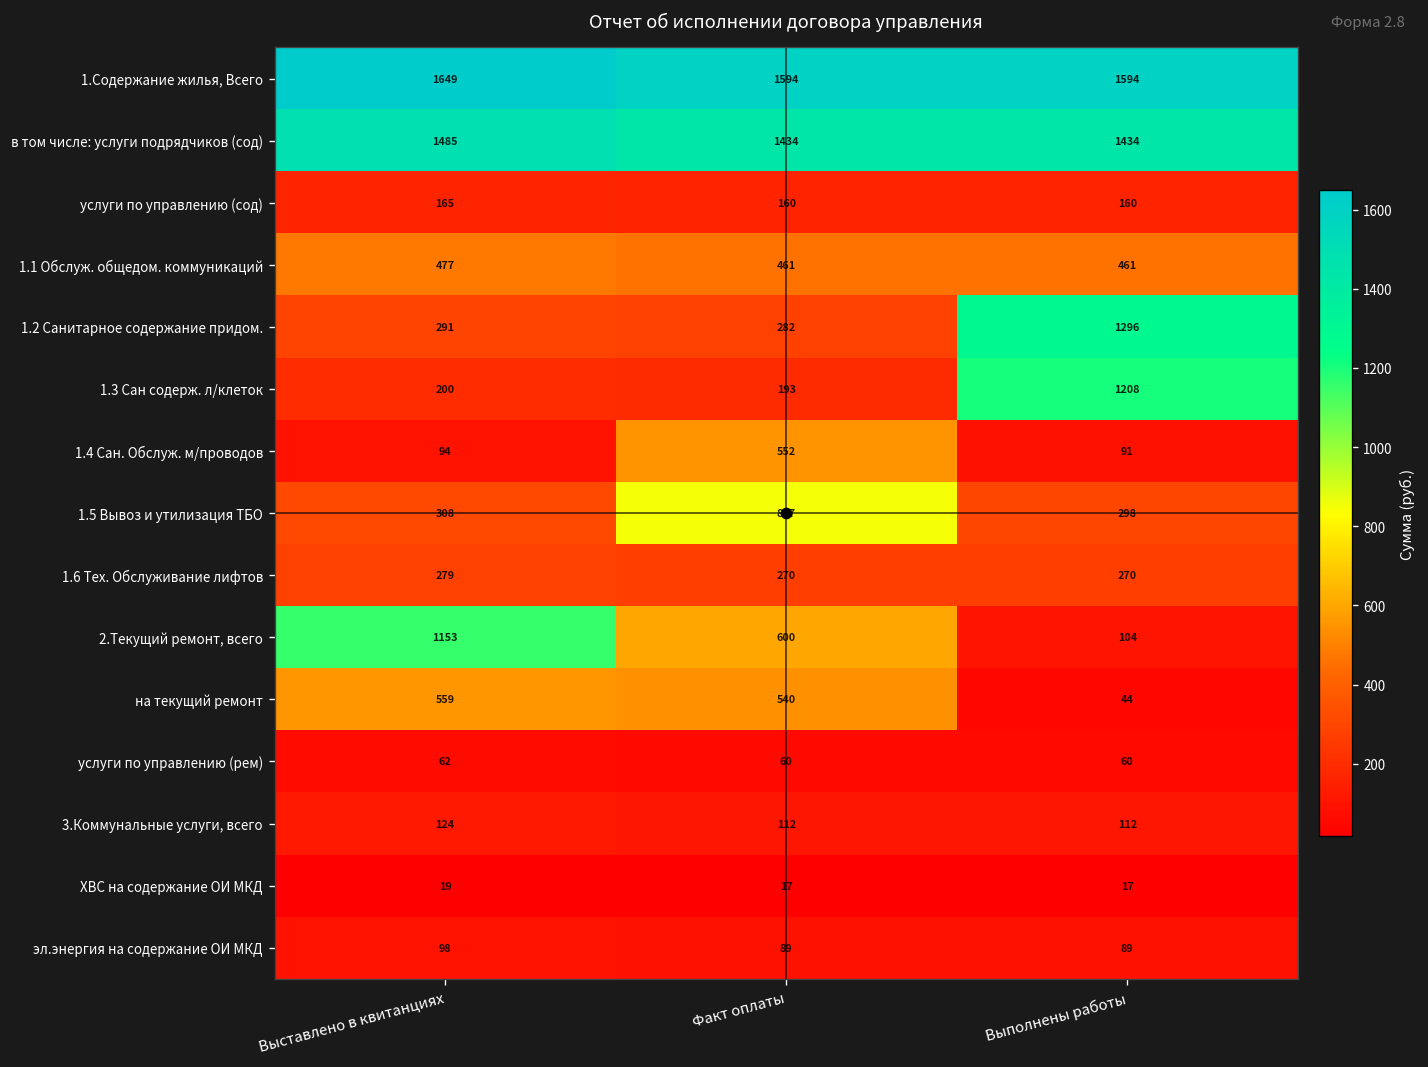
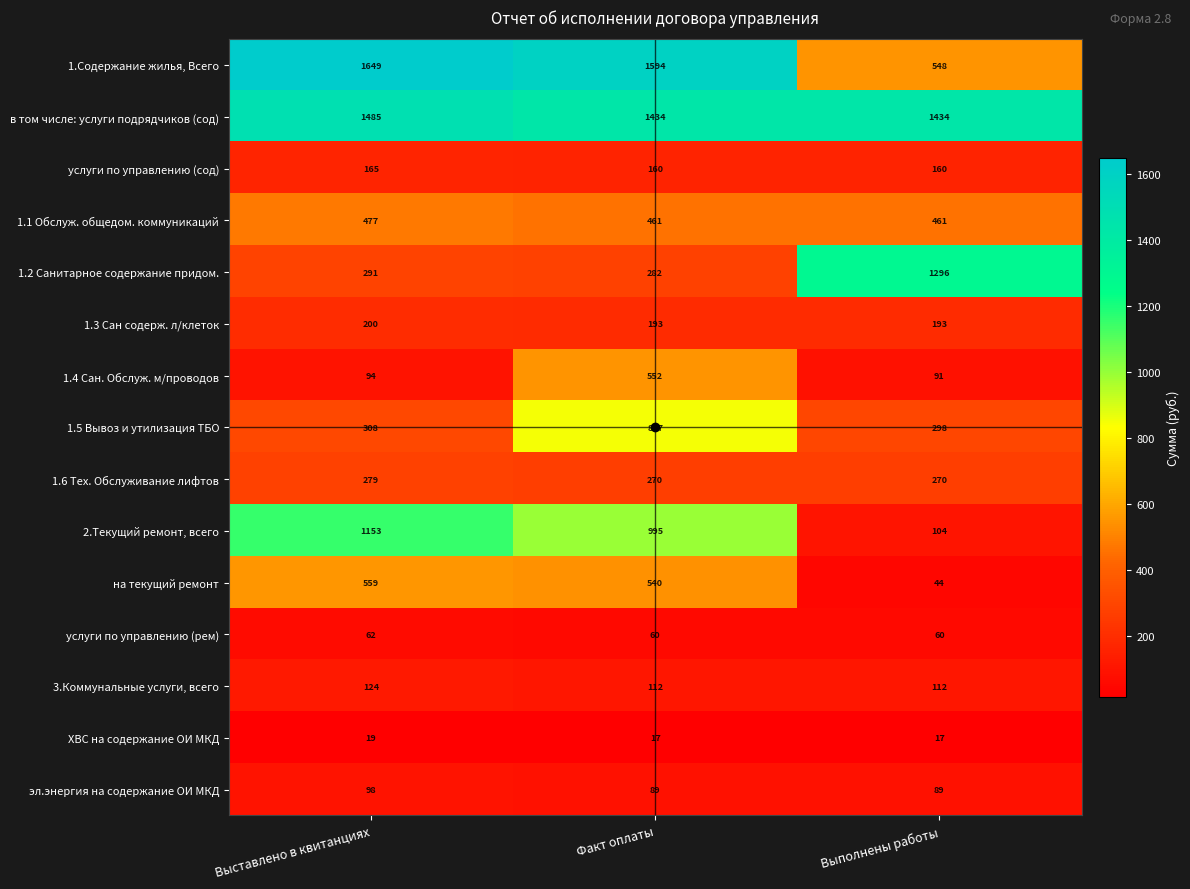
1.Содержание жилья, Всего, Выполнены работы: 1594 -> 548
1.3 Сан содерж. л/клеток, Выполнены работы: 1208 -> 193
2.Текущий ремонт, всего, Факт оплаты: 600 -> 995
